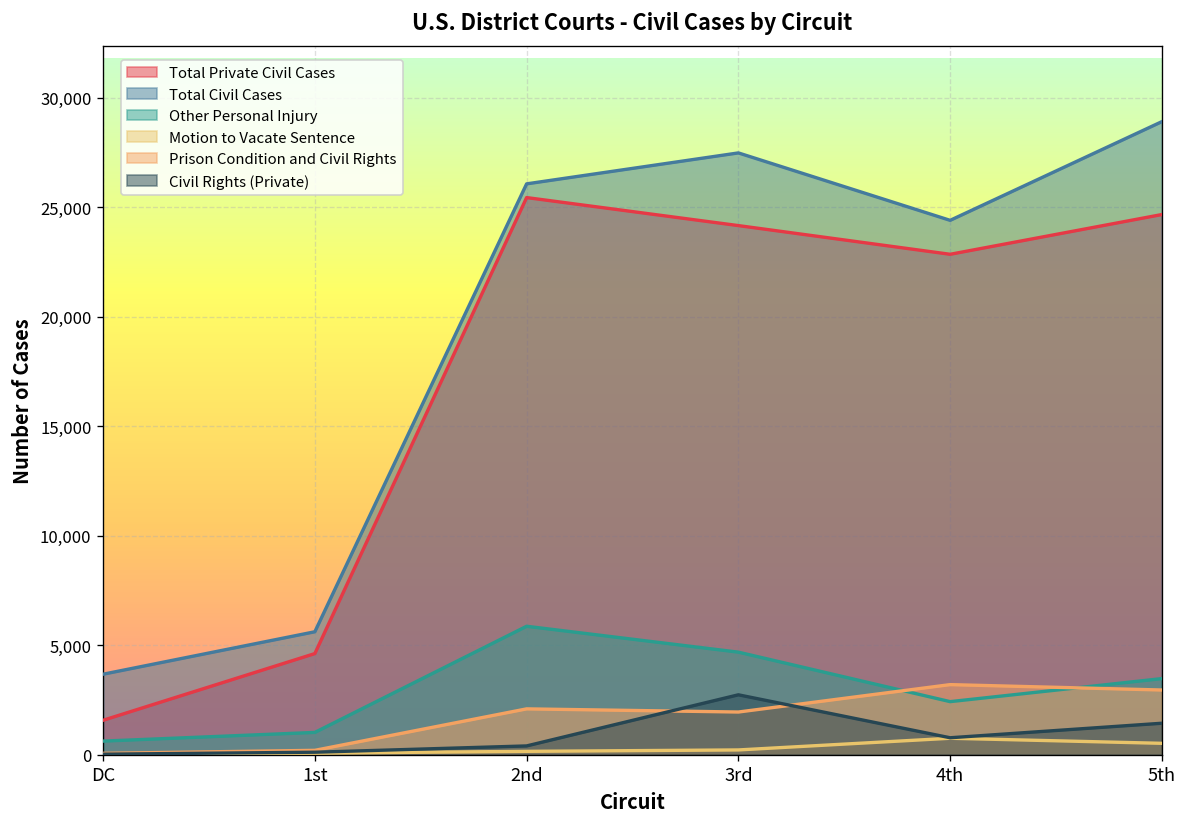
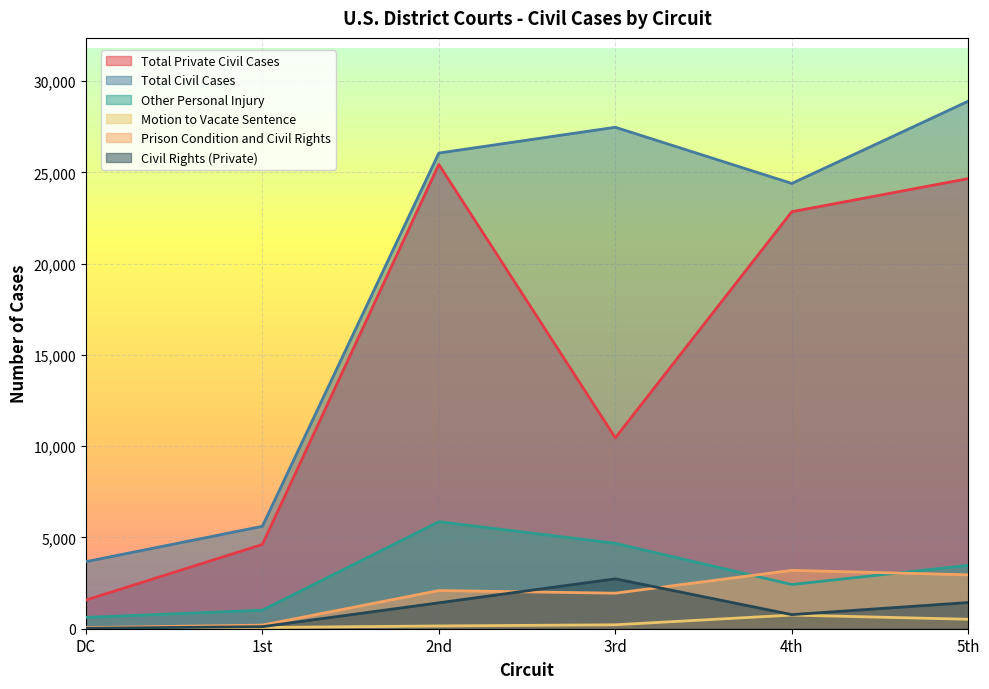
Civil Rights (Private), 2nd: 400 -> 1,400
Total Private Civil Cases, 3rd: 24,200 -> 10,500
